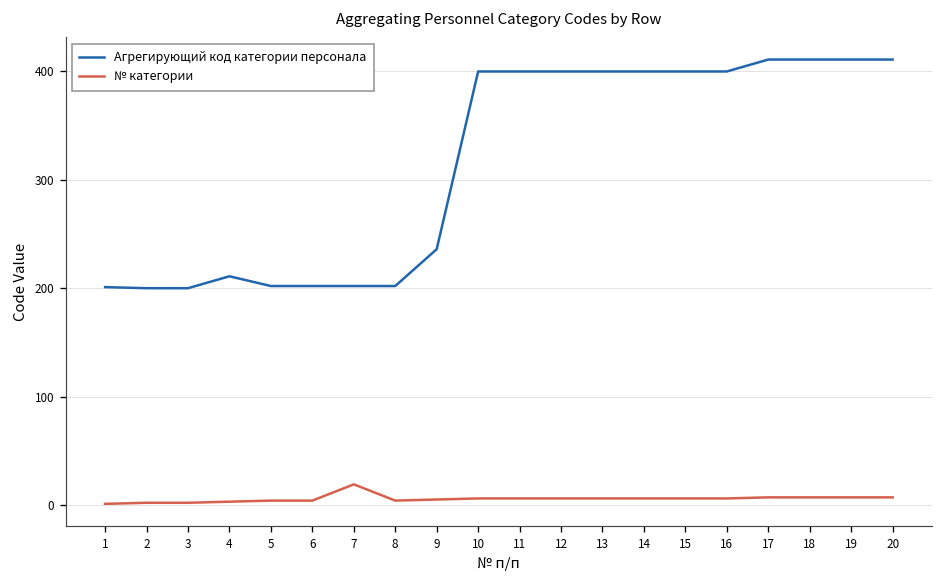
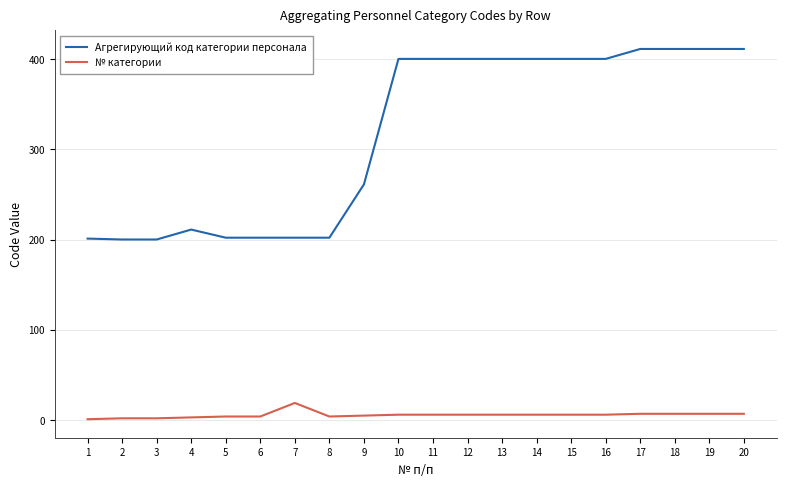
Агрегирующий код категории персонала, 9: 240 -> 260
